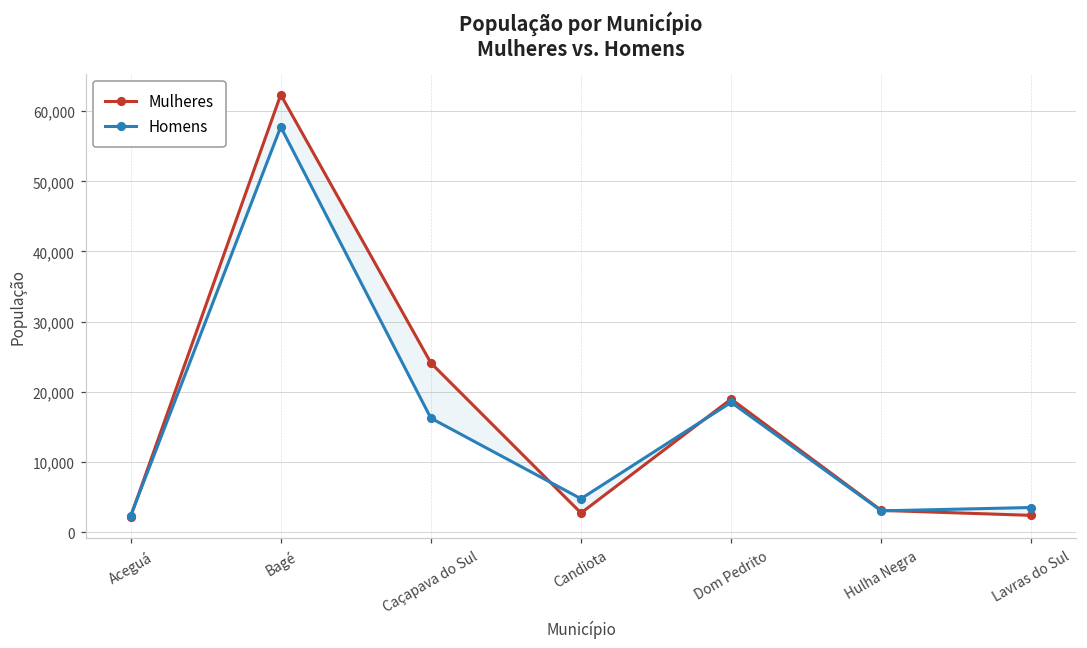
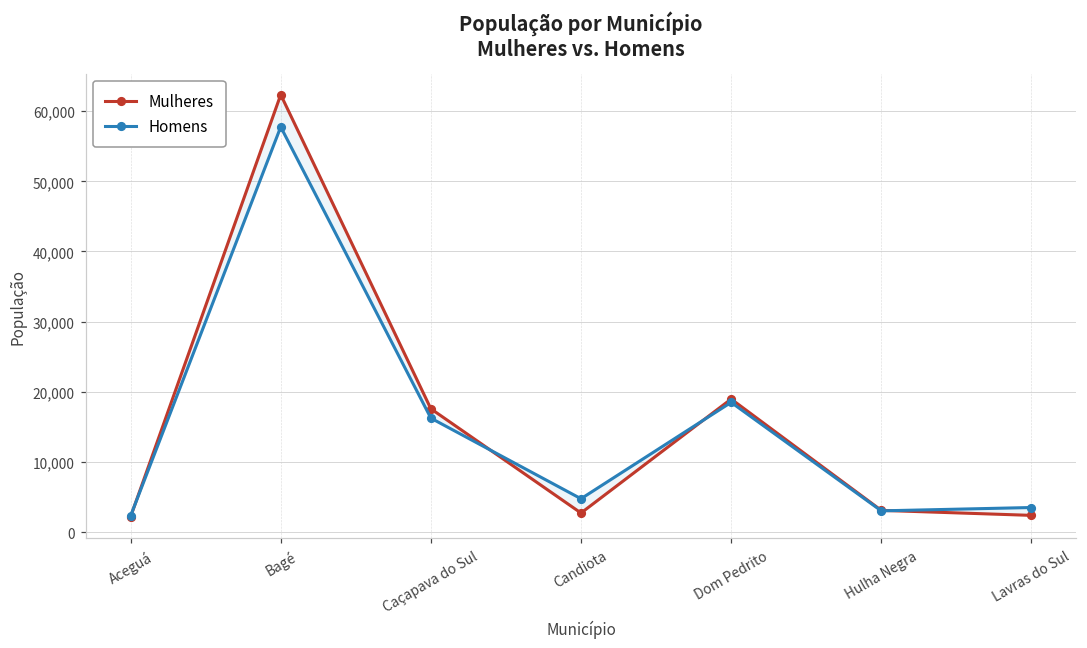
Mulheres, Caçapava do Sul: 24,000 -> 18,000
